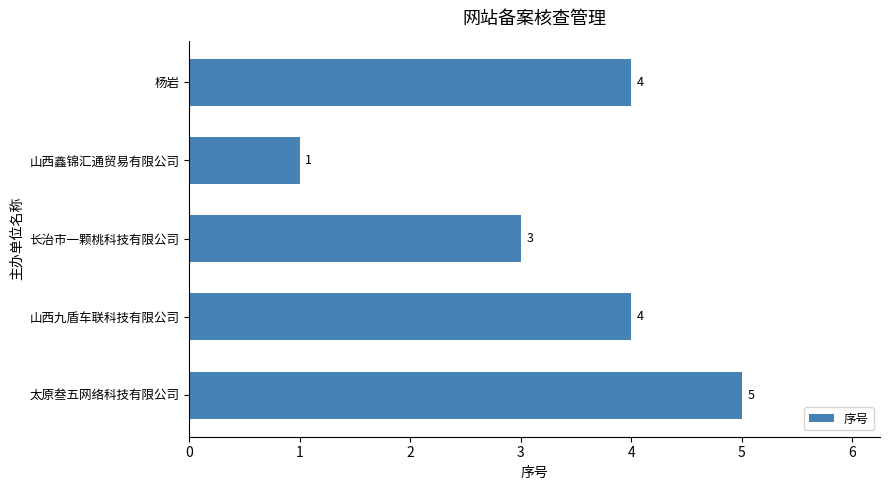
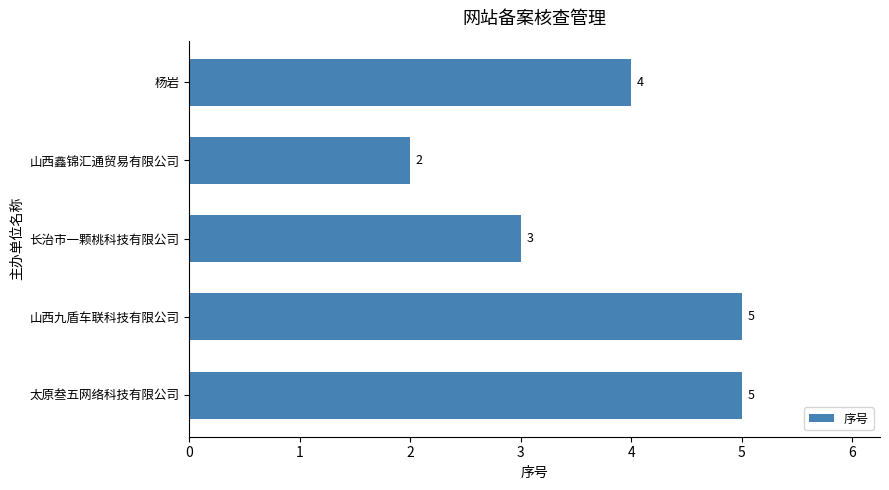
山西鑫锦汇通贸易有限公司: 1 -> 2
山西九盾车联科技有限公司: 4 -> 5
